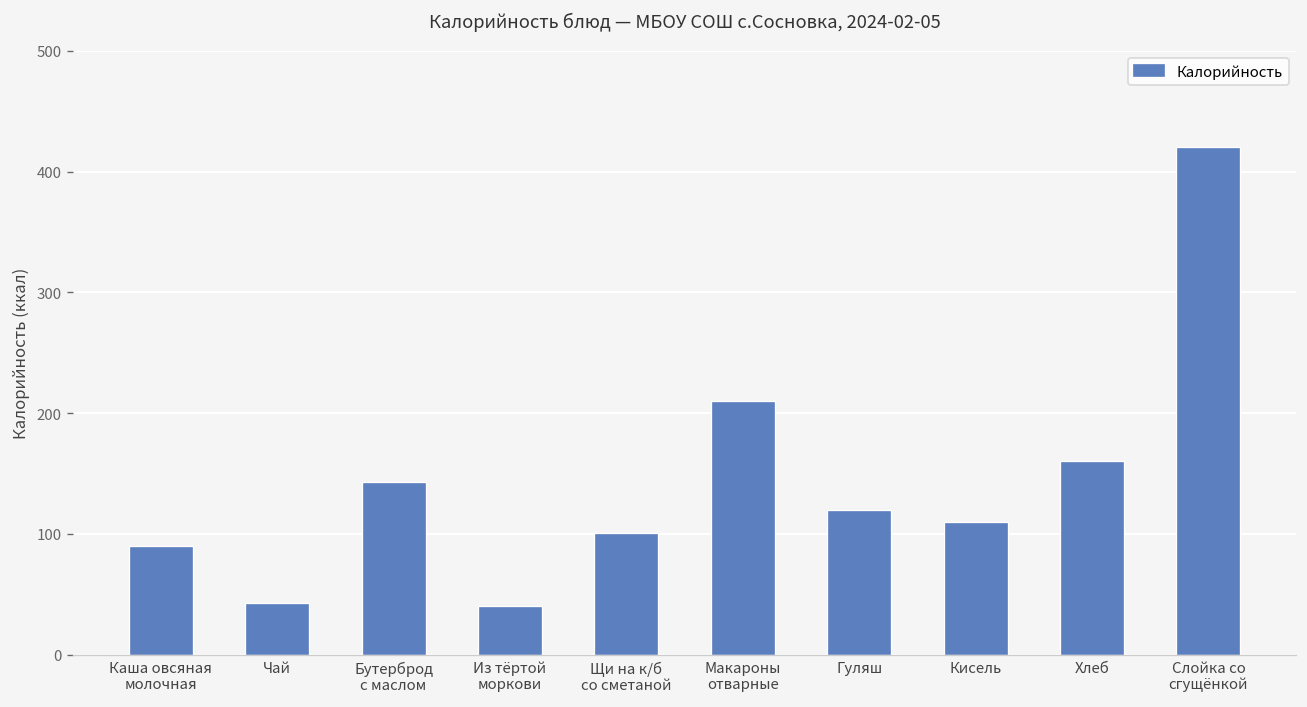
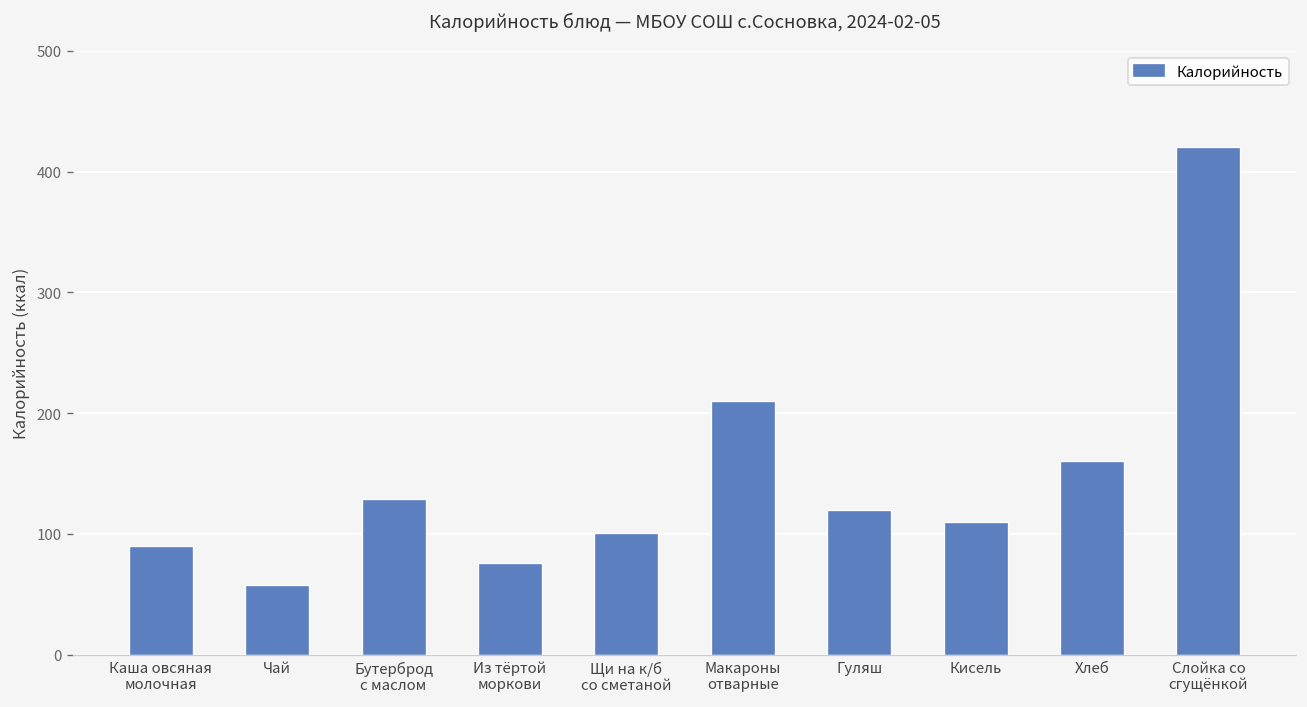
Чай: 43 -> 58
Бутерброд с маслом: 143 -> 129
Из тёртой моркови: 40 -> 76
